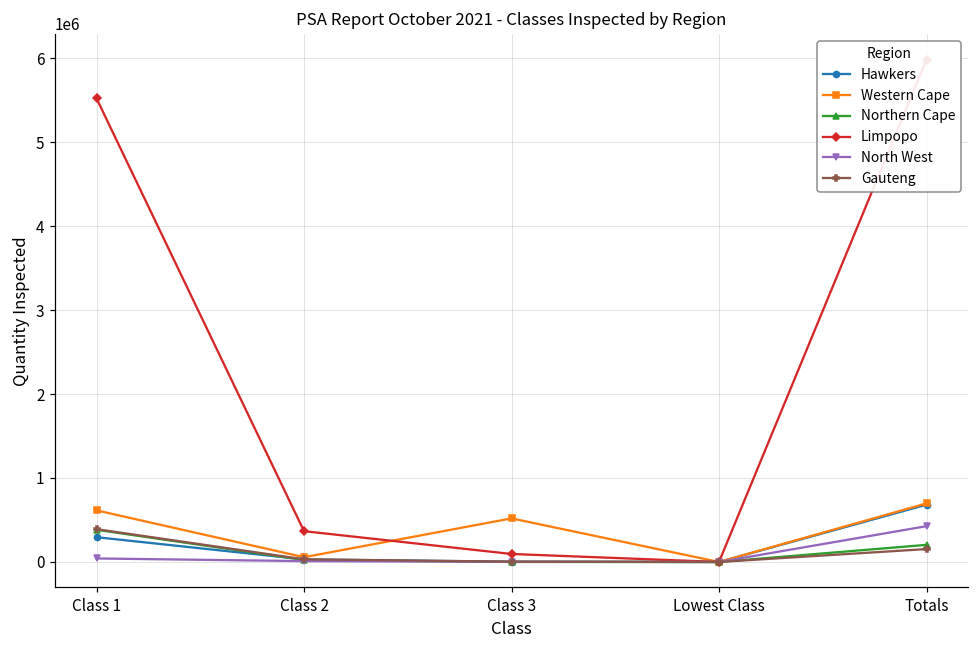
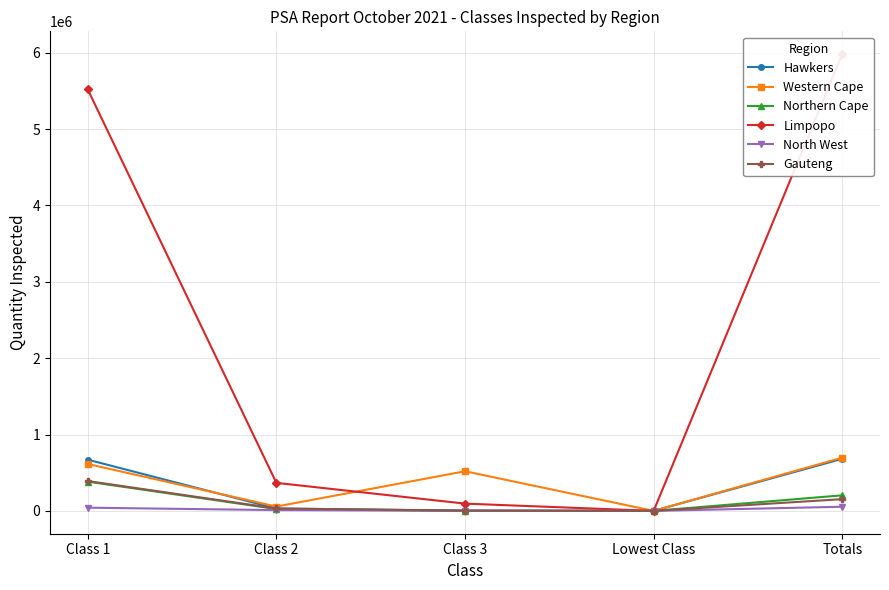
Hawkers, Class 1: 300000 -> 700000
North West, Totals: 400000 -> 100000
